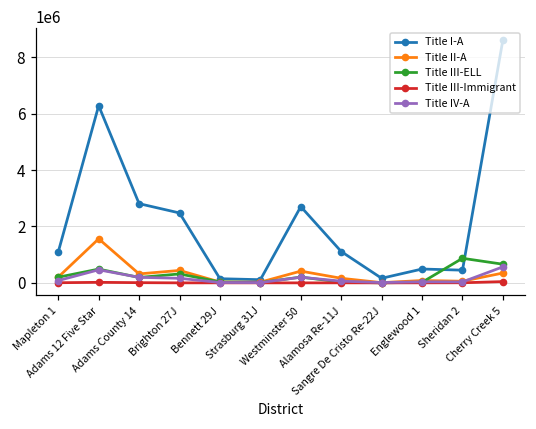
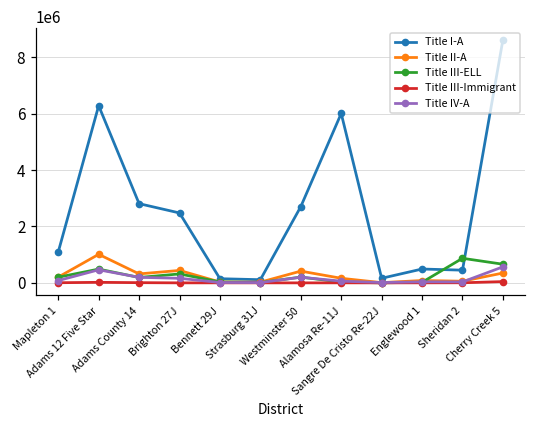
Title II-A, Adams 12 Five Star: 1600000 -> 1000000
Title I-A, Alamosa Re-11J: 1100000 -> 6000000
